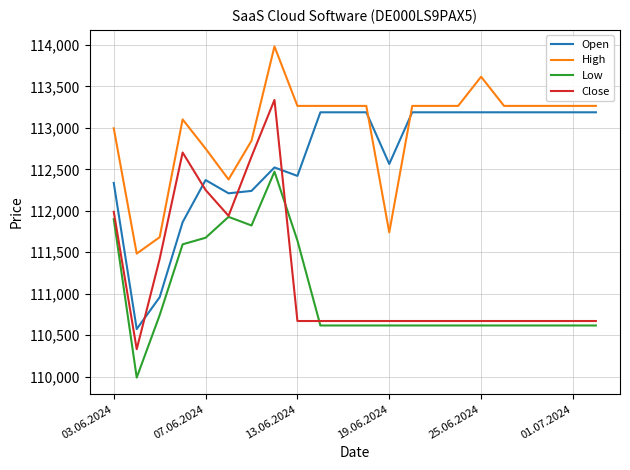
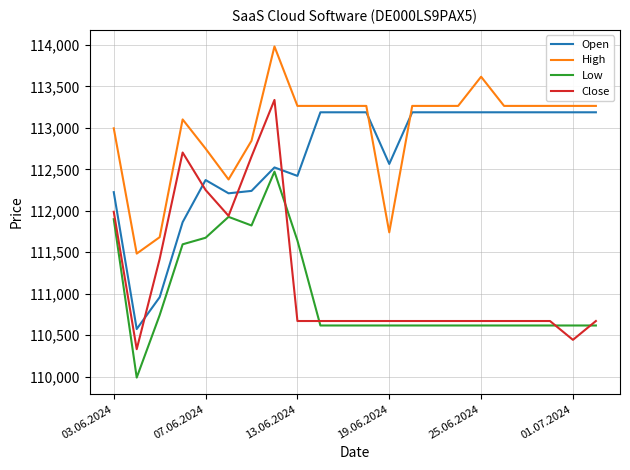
Open, 03.06.2024: 112,300 -> 112,200
Close, 01.07.2024: 110,700 -> 110,400
